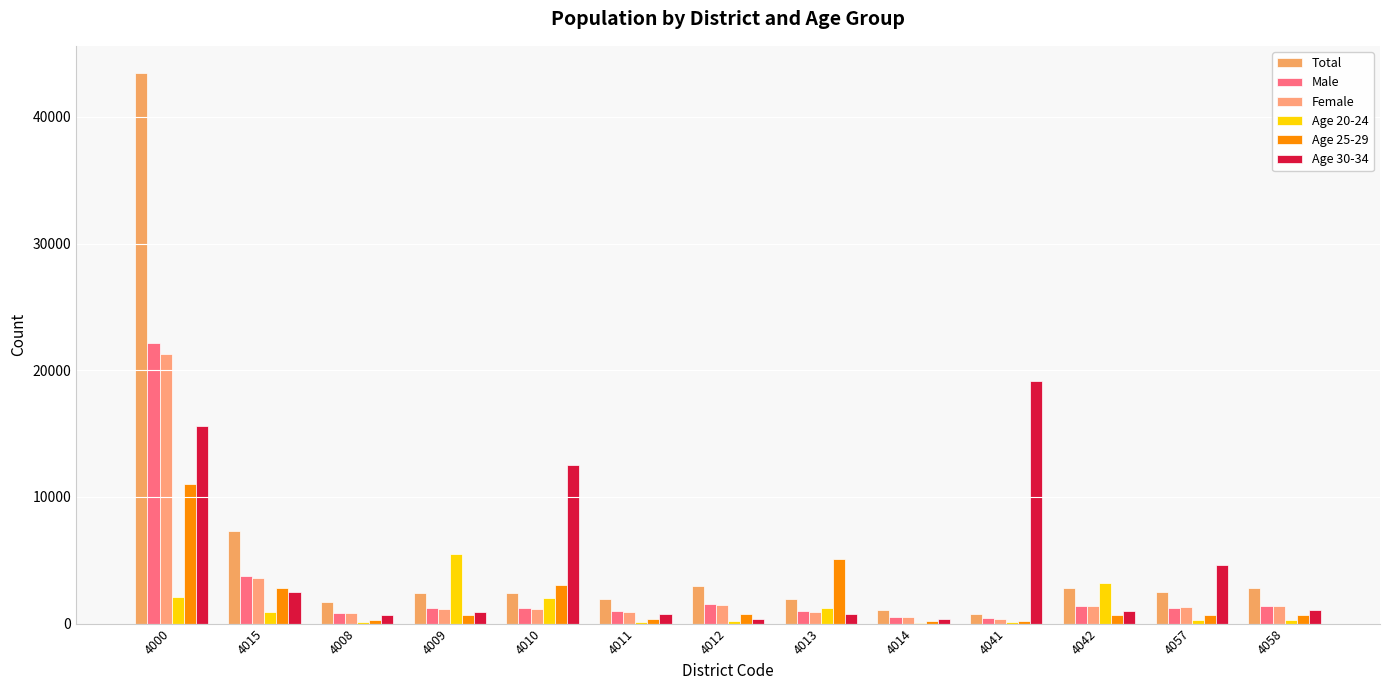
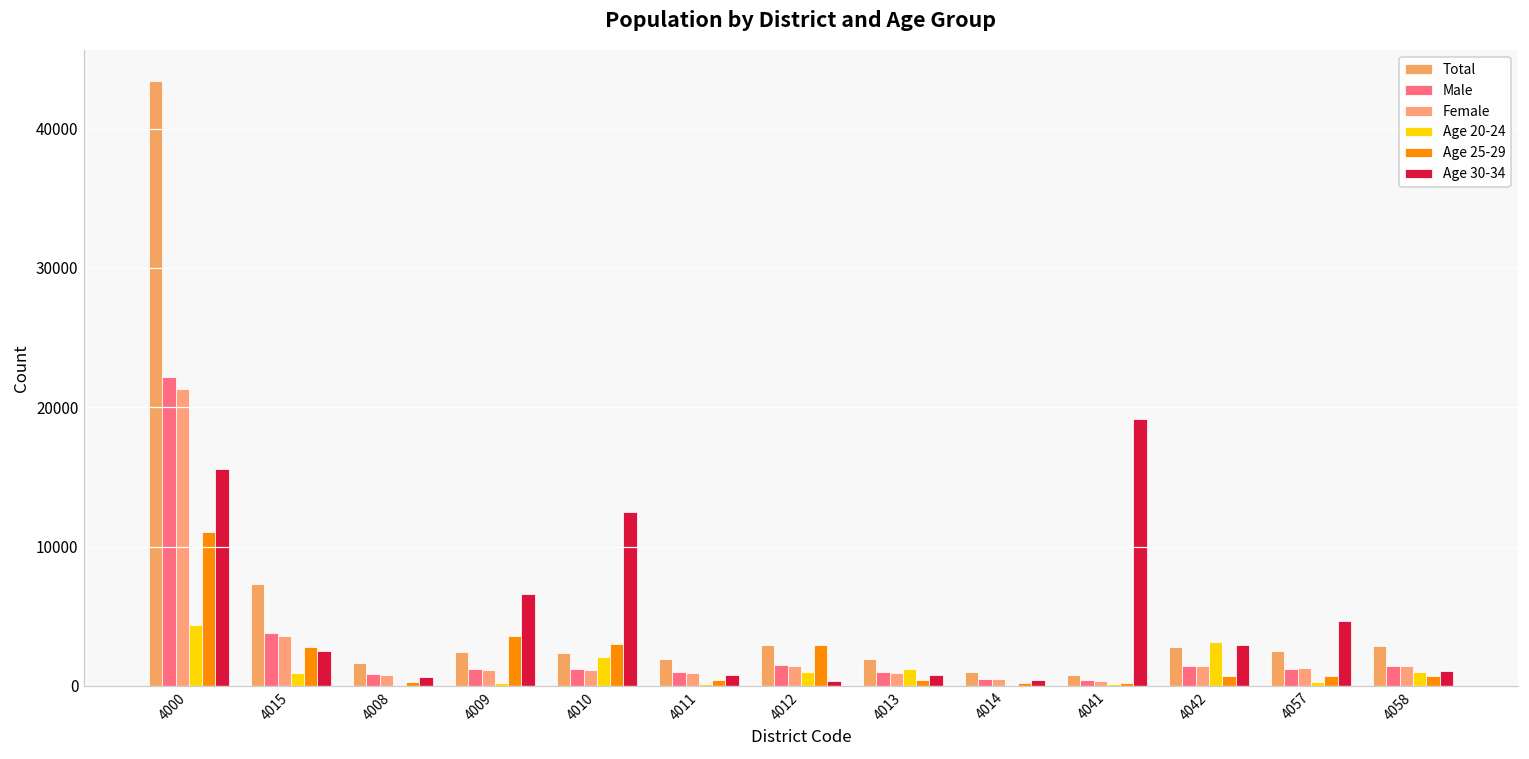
Age 20-24, 4000: 2100 -> 4300
Age 20-24, 4009: 5500 -> 200
Age 25-29, 4009: 700 -> 3600
Age 30-34, 4009: 900 -> 6600
Age 20-24, 4012: 200 -> 1000
Age 25-29, 4012: 700 -> 2900
Age 25-29, 4013: 5100 -> 400
Age 30-34, 4042: 1000 -> 2900
Age 20-24, 4058: 200 -> 1000
